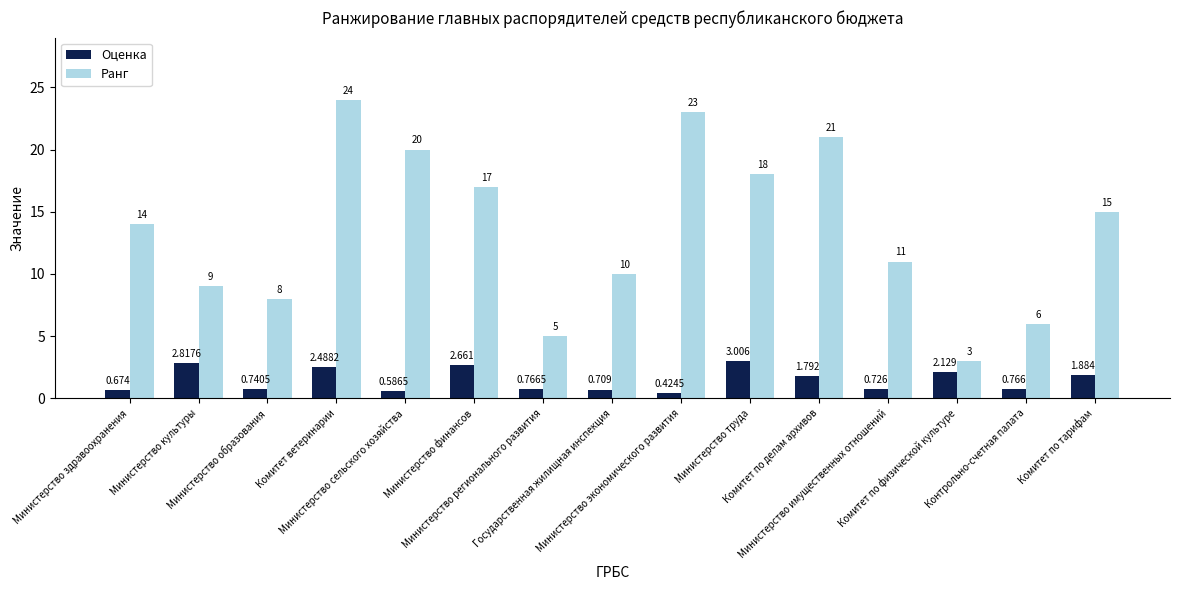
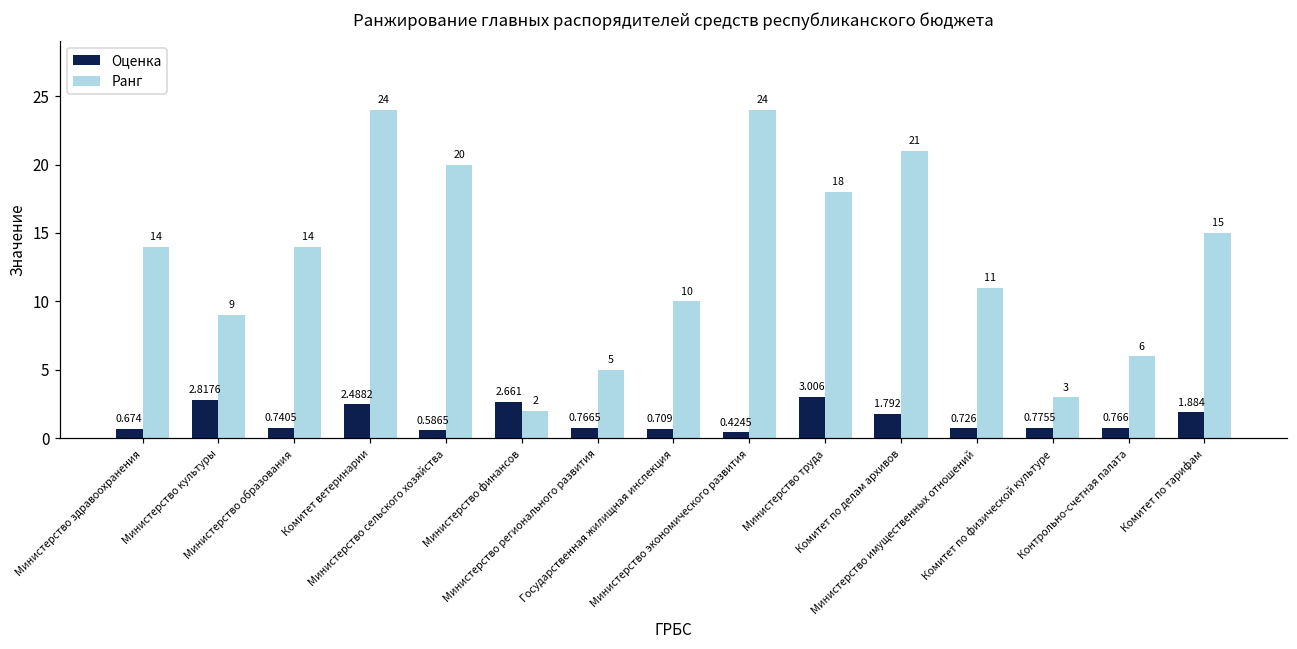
Ранг, Министерство образования: 8 -> 14
Ранг, Министерство финансов: 17 -> 2
Ранг, Министерство экономического развития: 23 -> 24
Оценка, Комитет по физической культуре: 2.129 -> 0.7755
